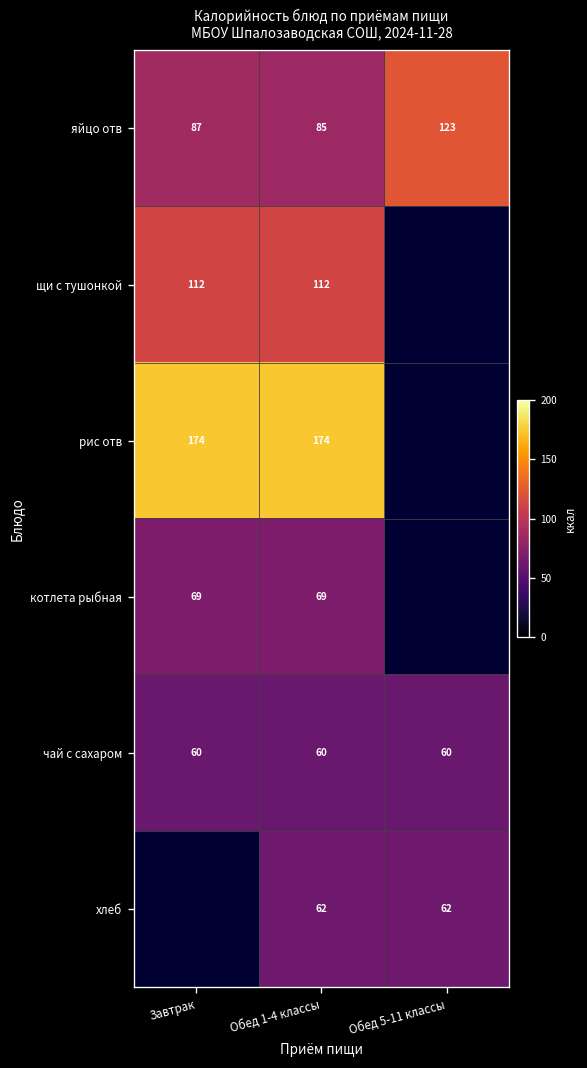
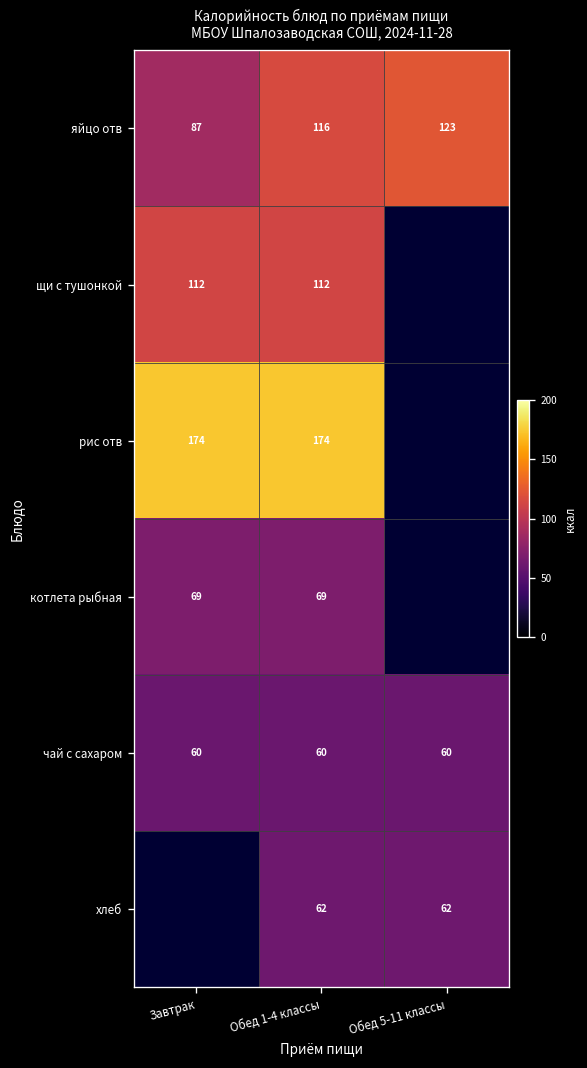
яйцо отв, Обед 1-4 классы: 85 -> 116
